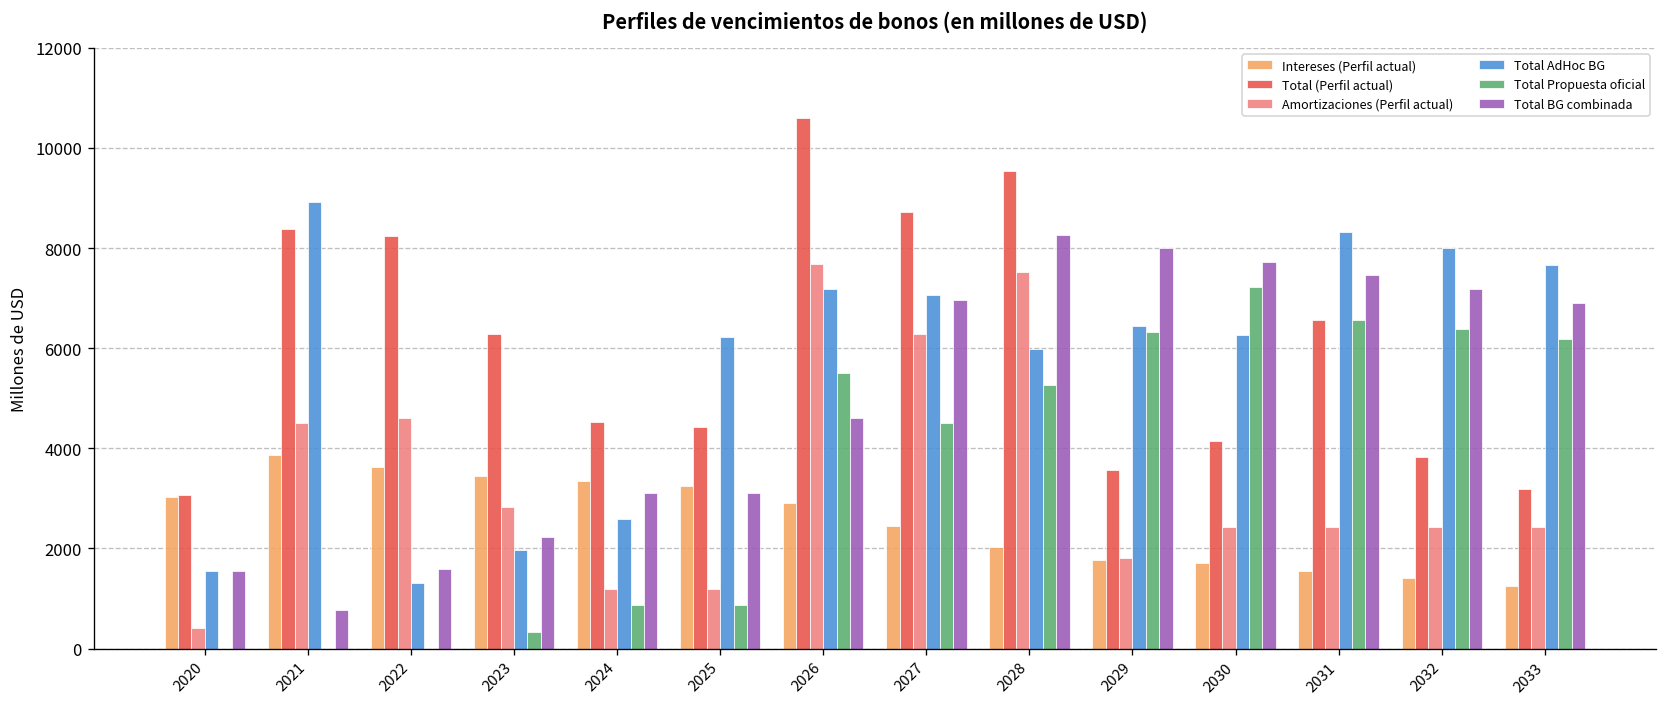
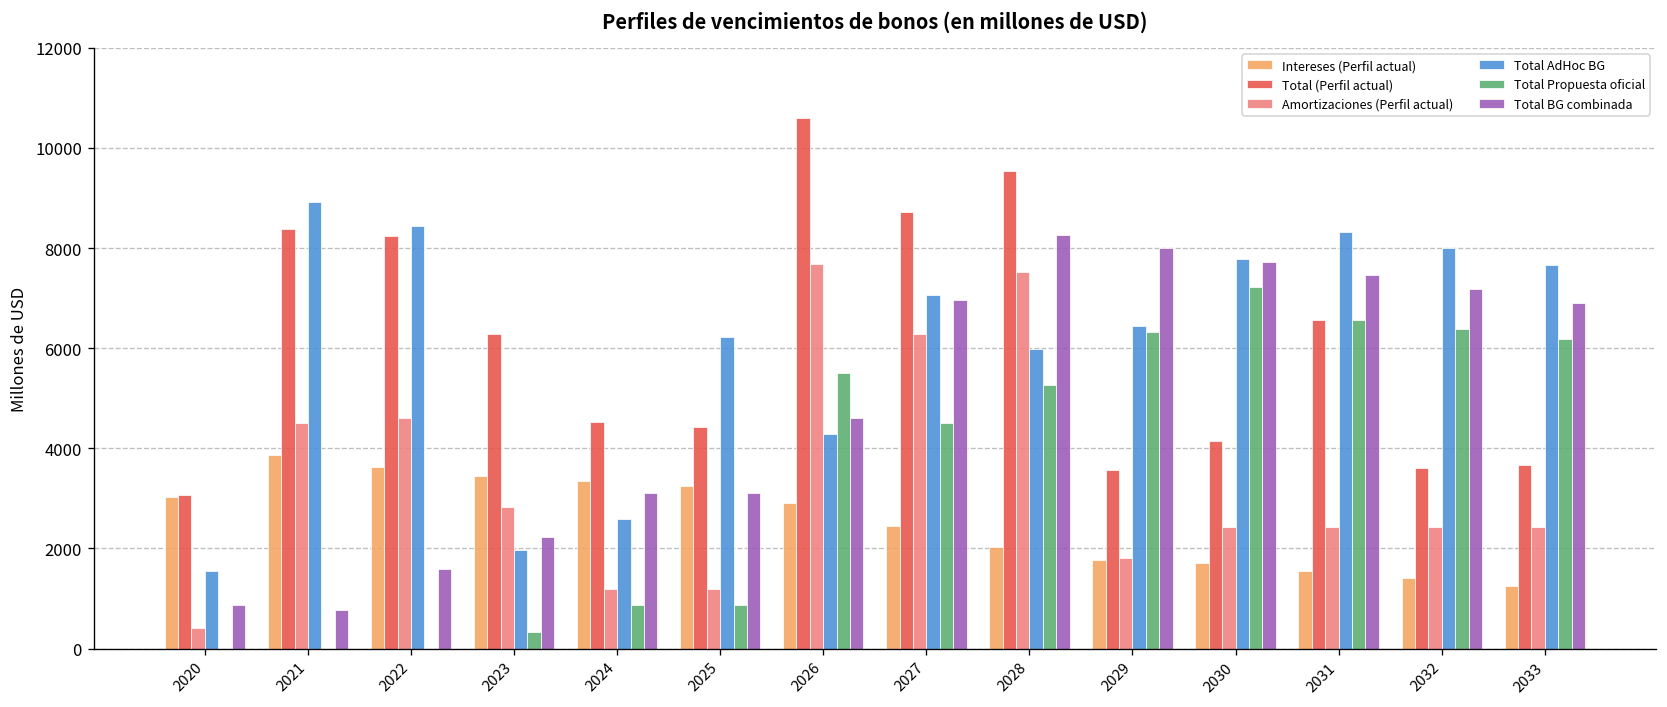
Total BG combinada, 2020: 1500 -> 900
Total AdHoc BG, 2022: 1300 -> 8400
Total AdHoc BG, 2026: 7200 -> 4300
Total AdHoc BG, 2030: 6300 -> 7800
Total (Perfil actual), 2032: 3800 -> 3600
Total (Perfil actual), 2033: 3200 -> 3700
